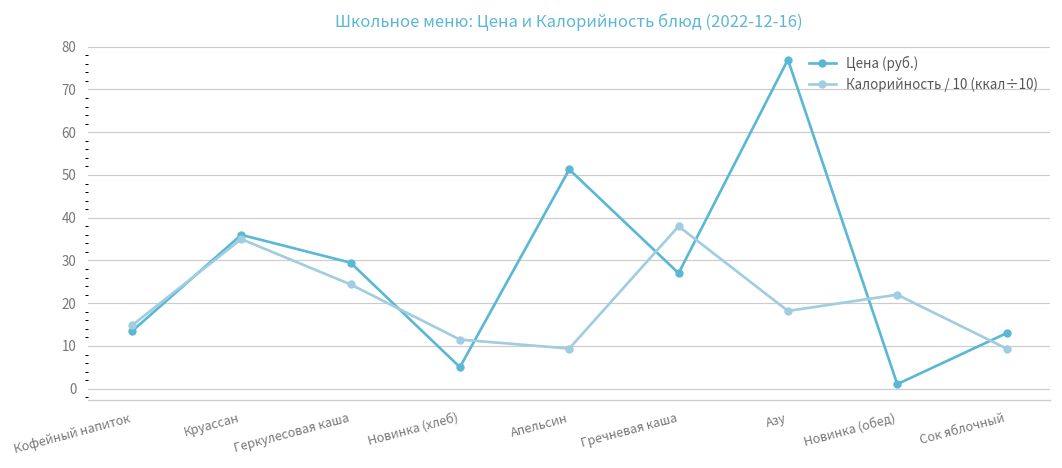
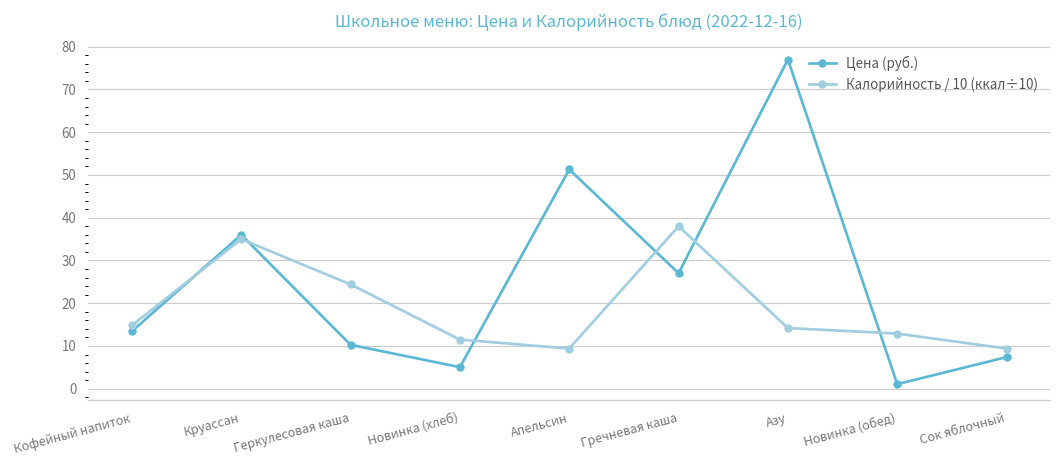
Цена (руб.), Геркулесовая каша: 29 -> 10
Калорийность / 10 (ккал÷10), Азу: 18 -> 14
Калорийность / 10 (ккал÷10), Новинка (обед): 22 -> 13
Цена (руб.), Сок яблочный: 13 -> 7
